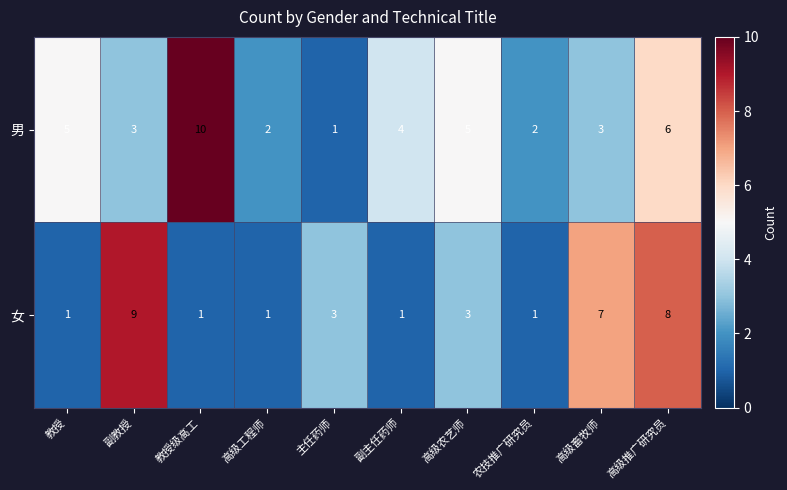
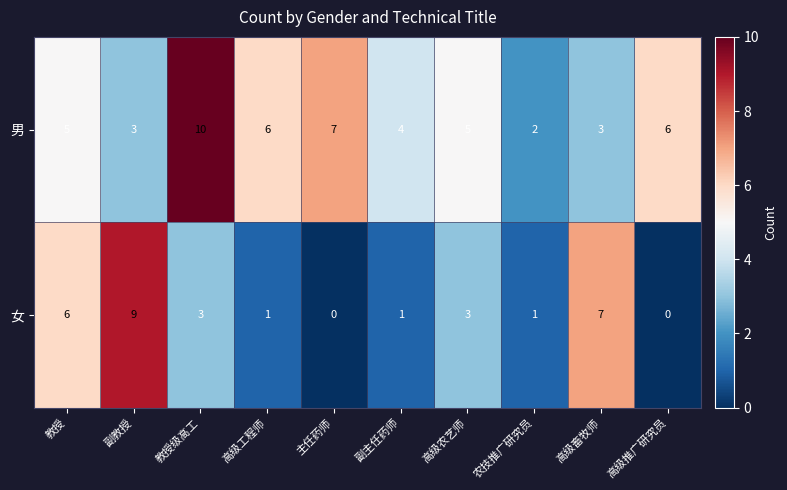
男, 高级工程师: 2 -> 6
男, 主任药师: 1 -> 7
女, 教授: 1 -> 6
女, 教授级高工: 1 -> 3
女, 主任药师: 3 -> 0
女, 高级推广研究员: 8 -> 0
